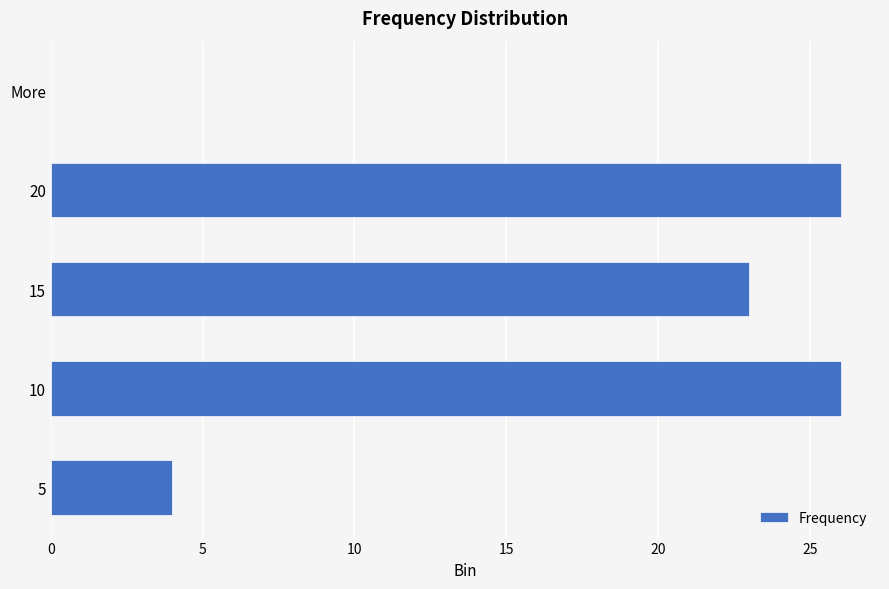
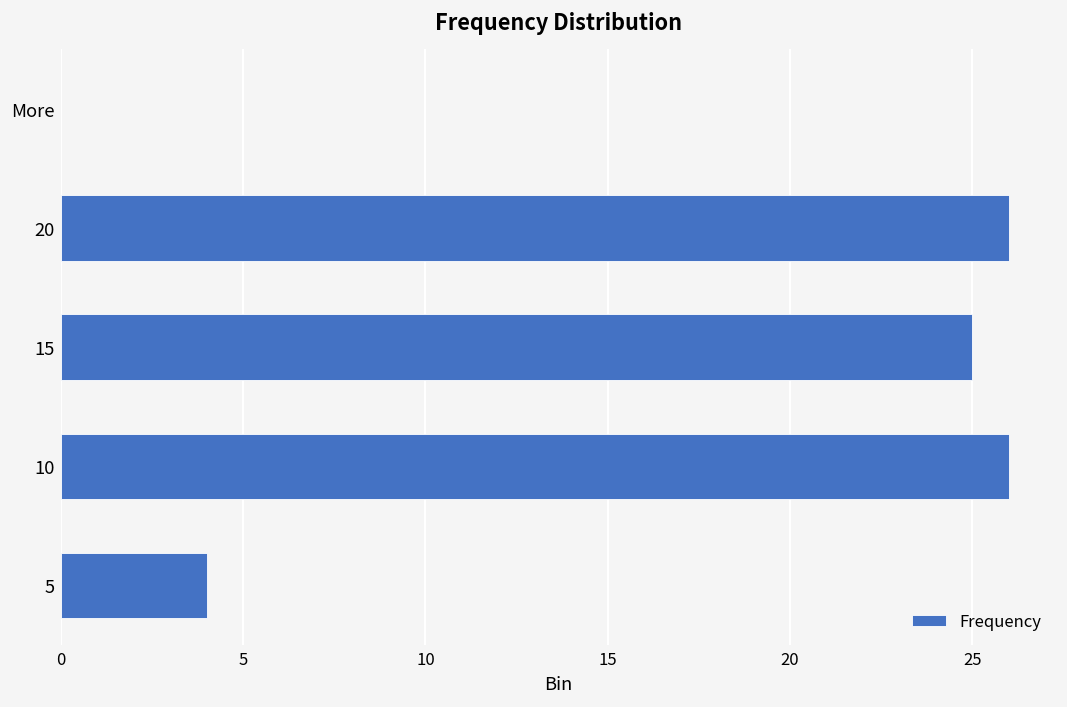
15: 23 -> 25
